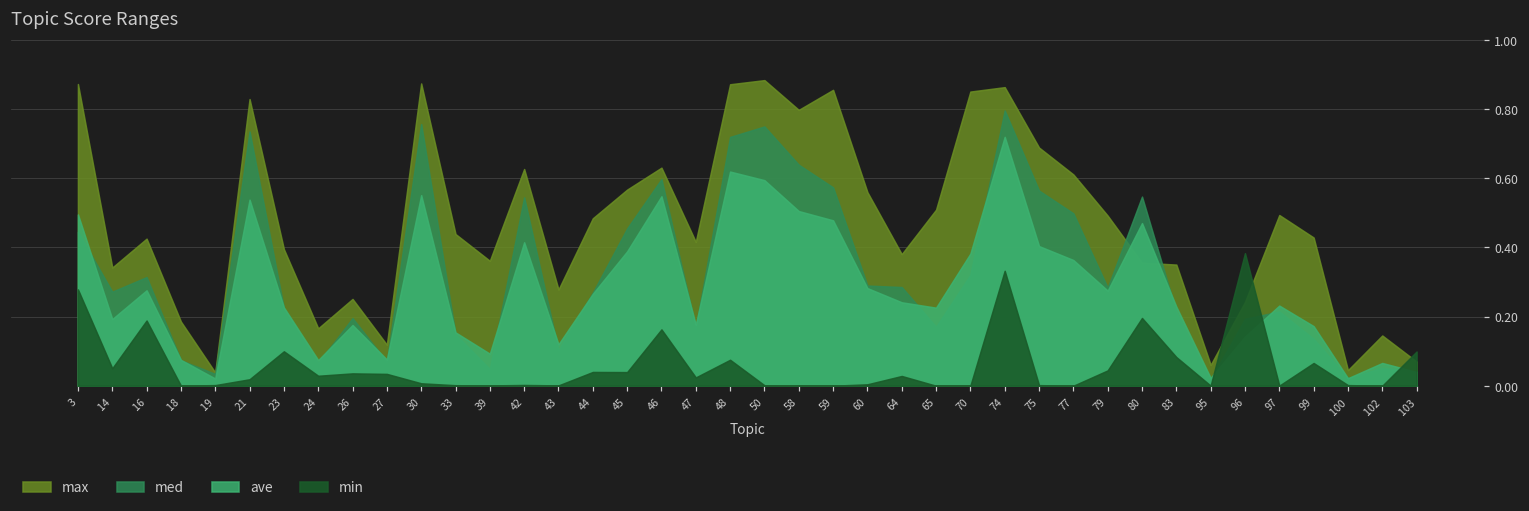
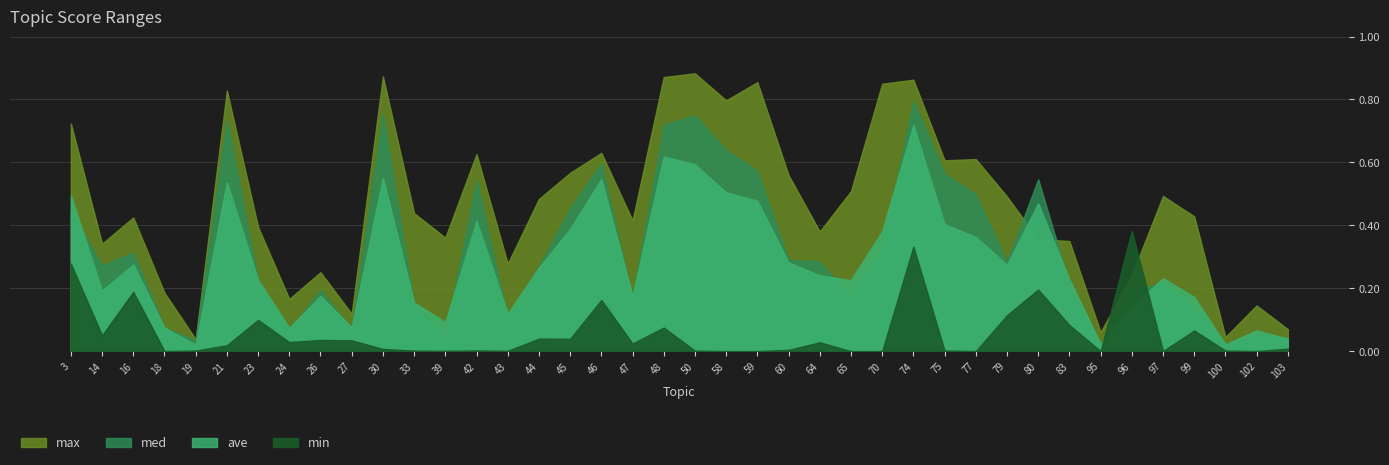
max, 3: 0.87 -> 0.72
max, 75: 0.69 -> 0.61
min, 79: 0.04 -> 0.11
min, 103: 0.10 -> 0.01
